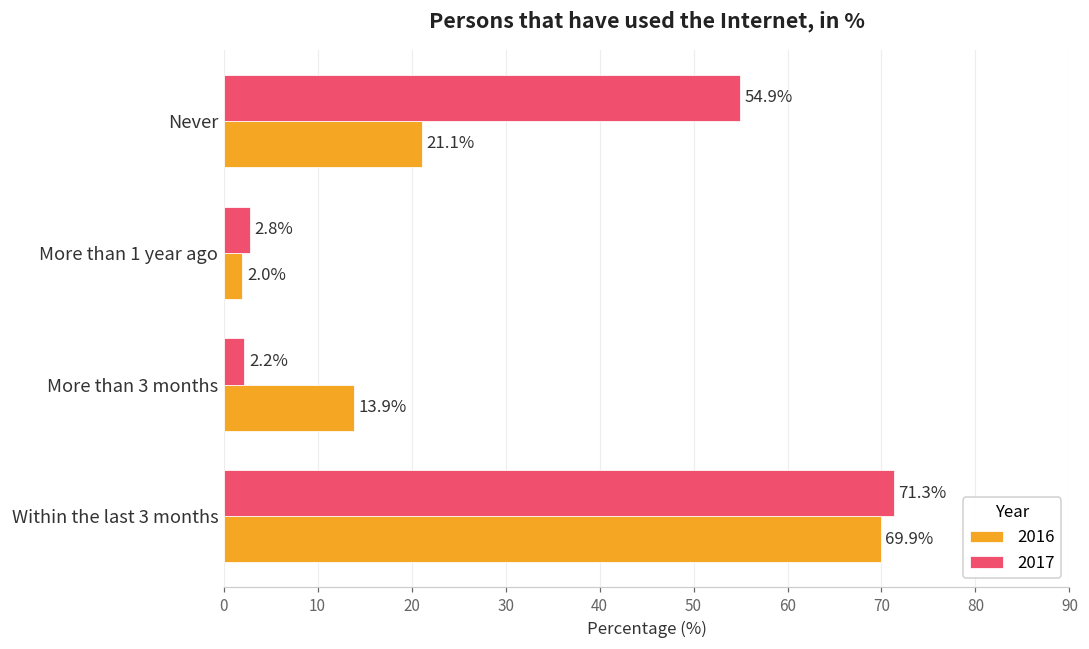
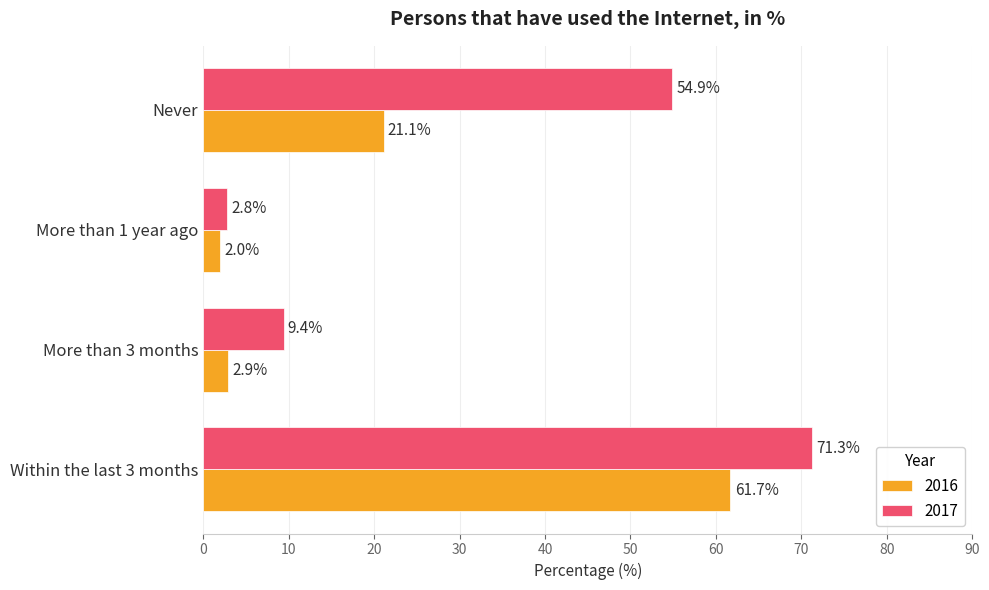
2017, More than 3 months: 2.2% -> 9.4%
2016, More than 3 months: 13.9% -> 2.9%
2016, Within the last 3 months: 69.9% -> 61.7%
